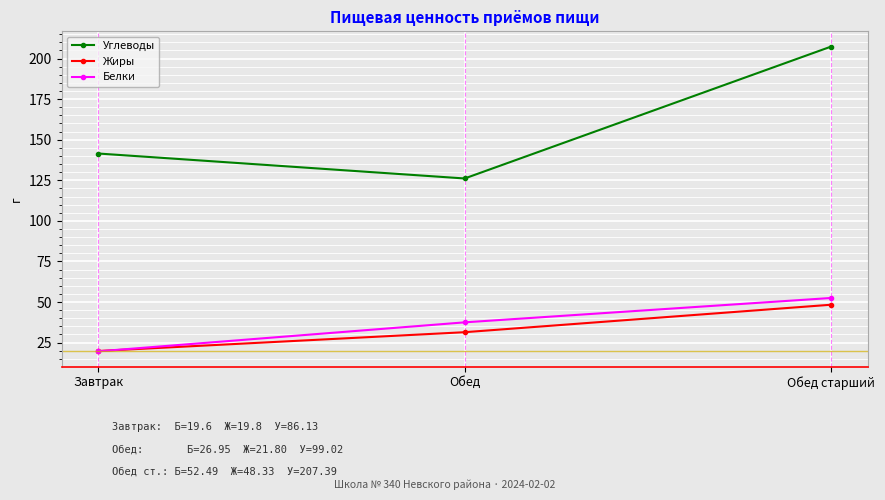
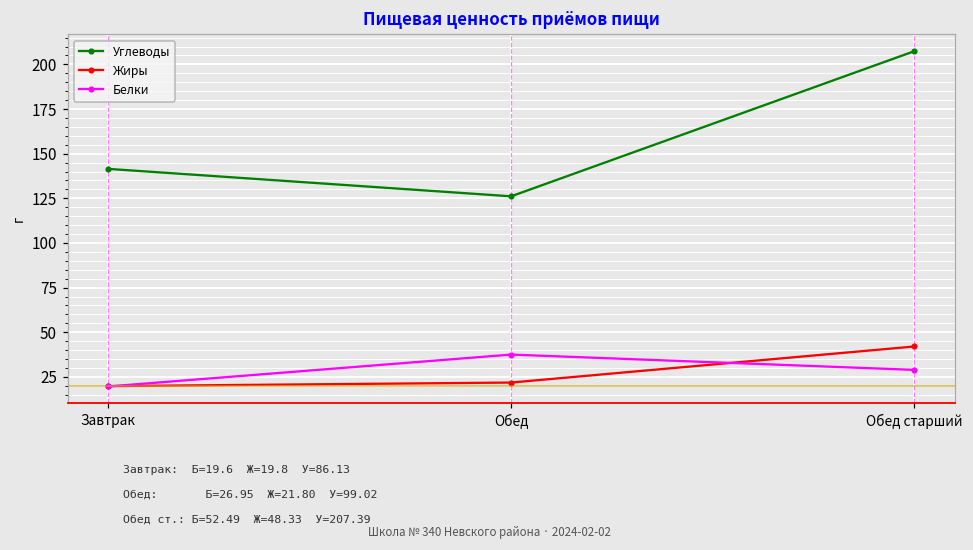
Жиры, Обед: 31 -> 22
Жиры, Обед старший: 48 -> 42
Белки, Обед старший: 52 -> 29
